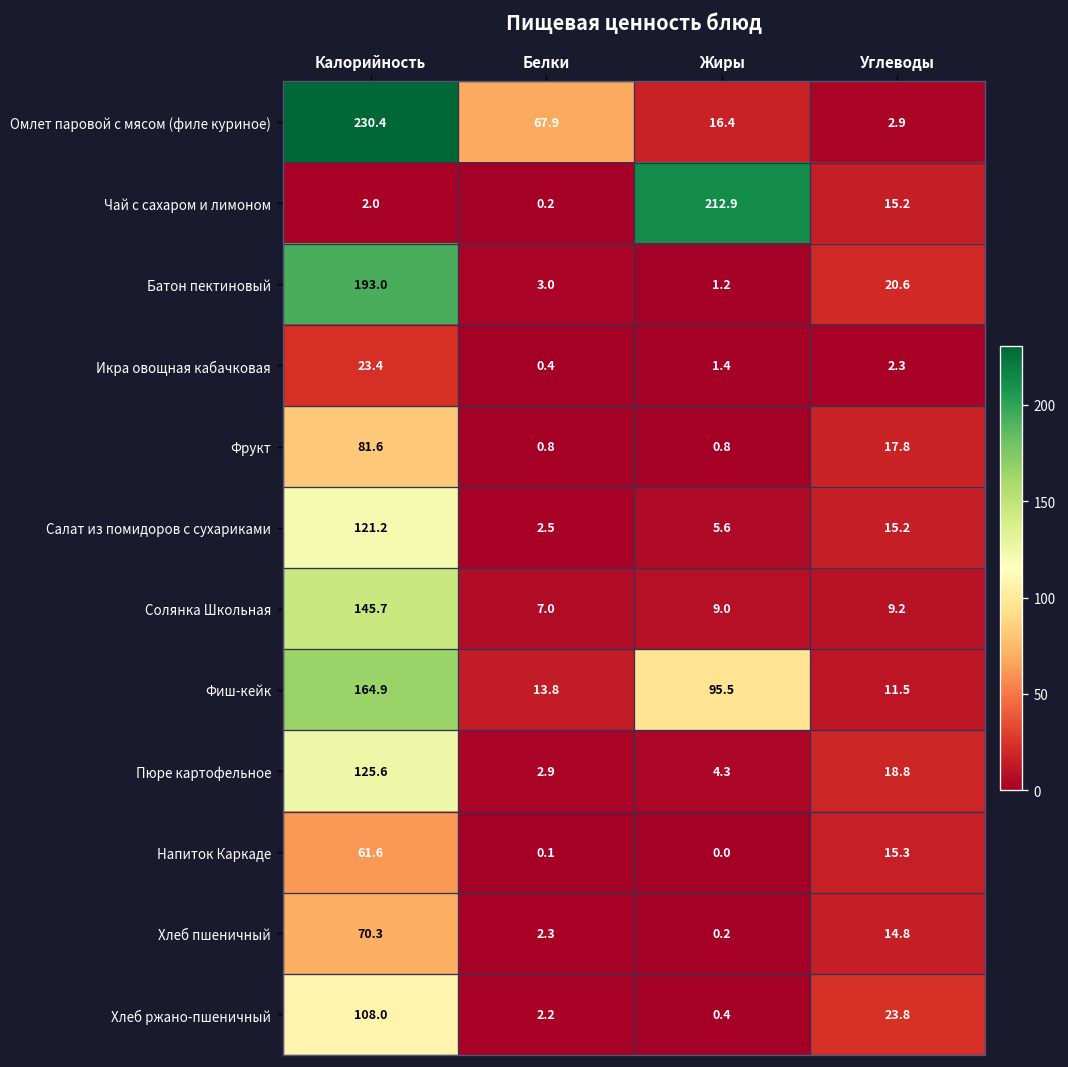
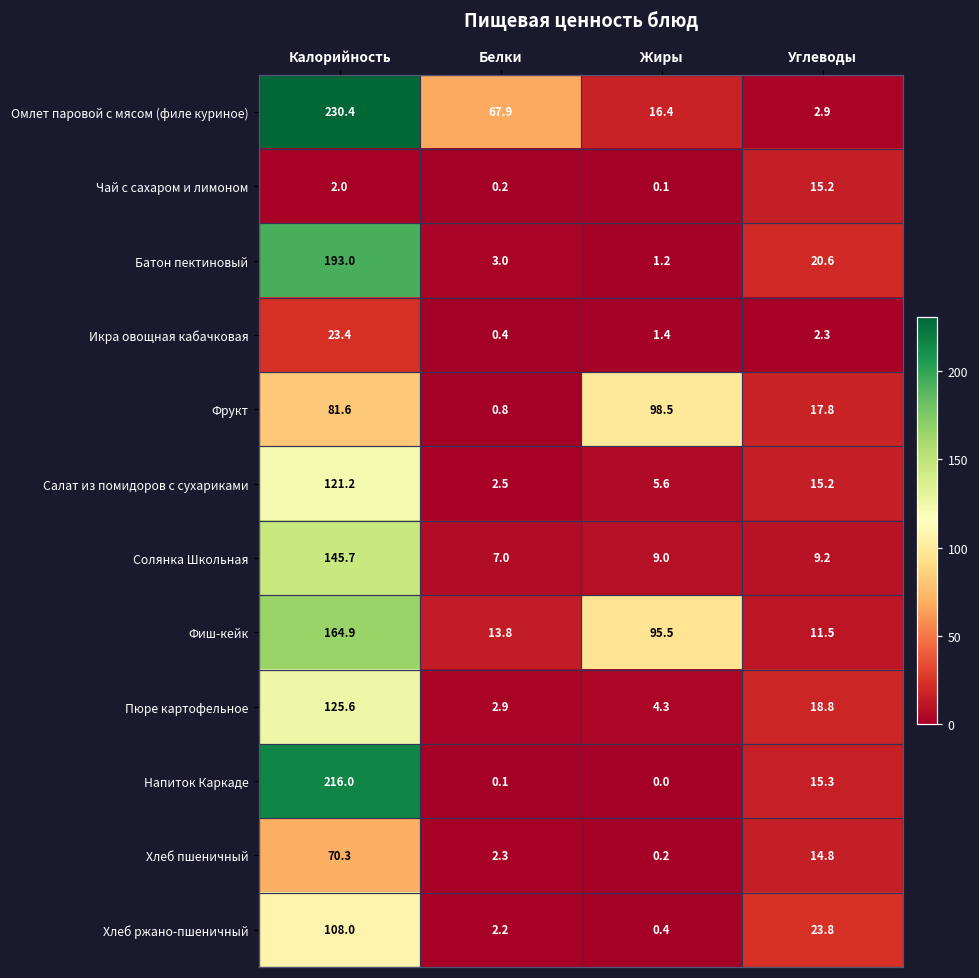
Чай с сахаром и лимоном, Жиры: 212.9 -> 0.1
Фрукт, Жиры: 0.8 -> 98.5
Напиток Каркаде, Калорийность: 61.6 -> 216.0
